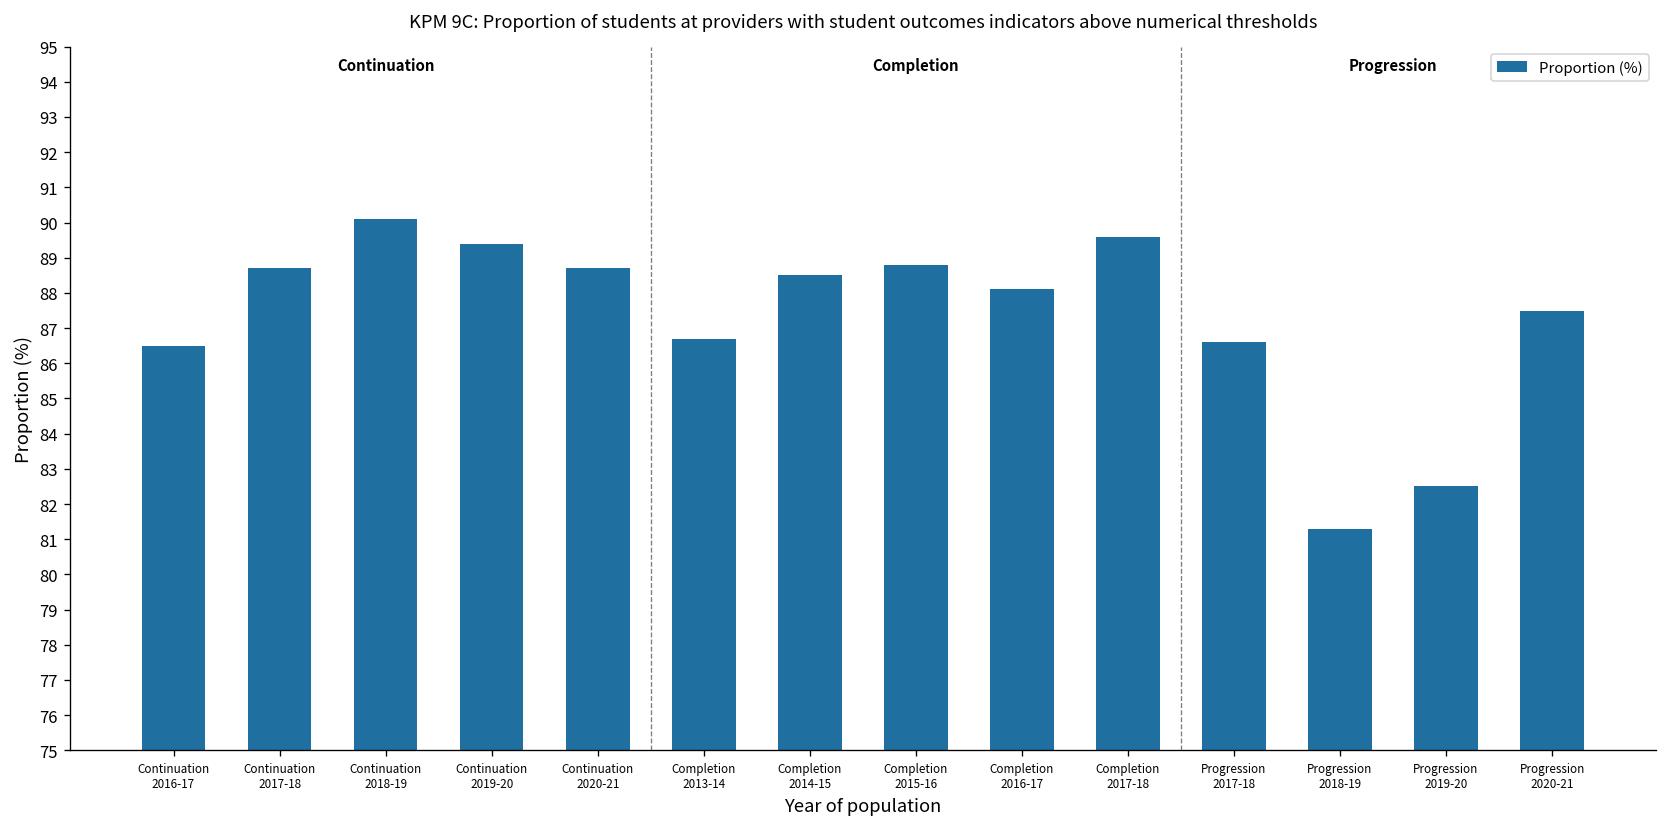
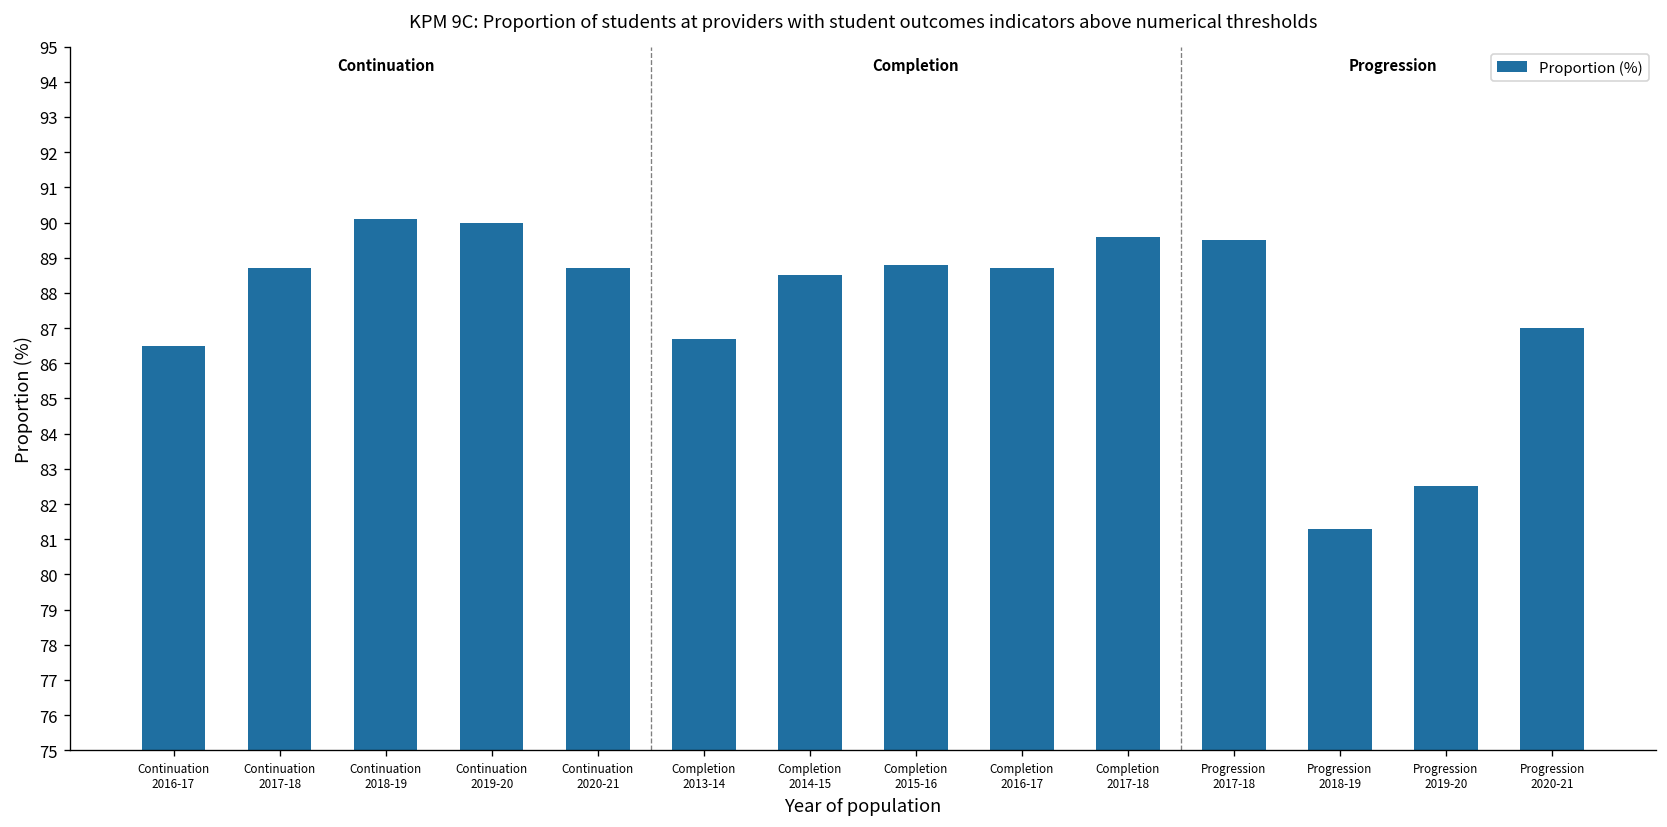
Continuation 2019-20: 89.4 -> 90.0
Completion 2016-17: 88.1 -> 88.7
Progression 2017-18: 86.6 -> 89.5
Progression 2020-21: 87.5 -> 87.0
